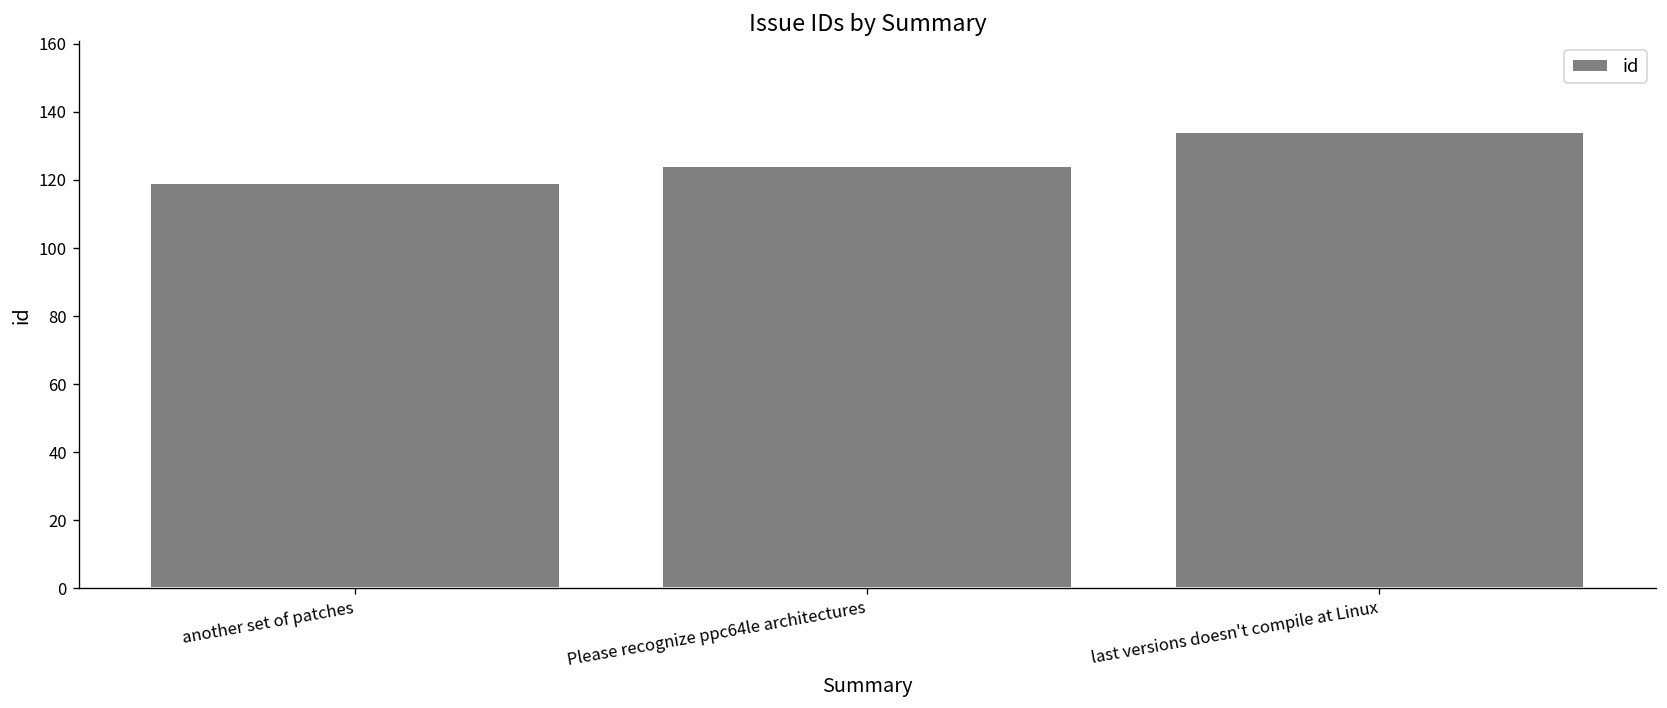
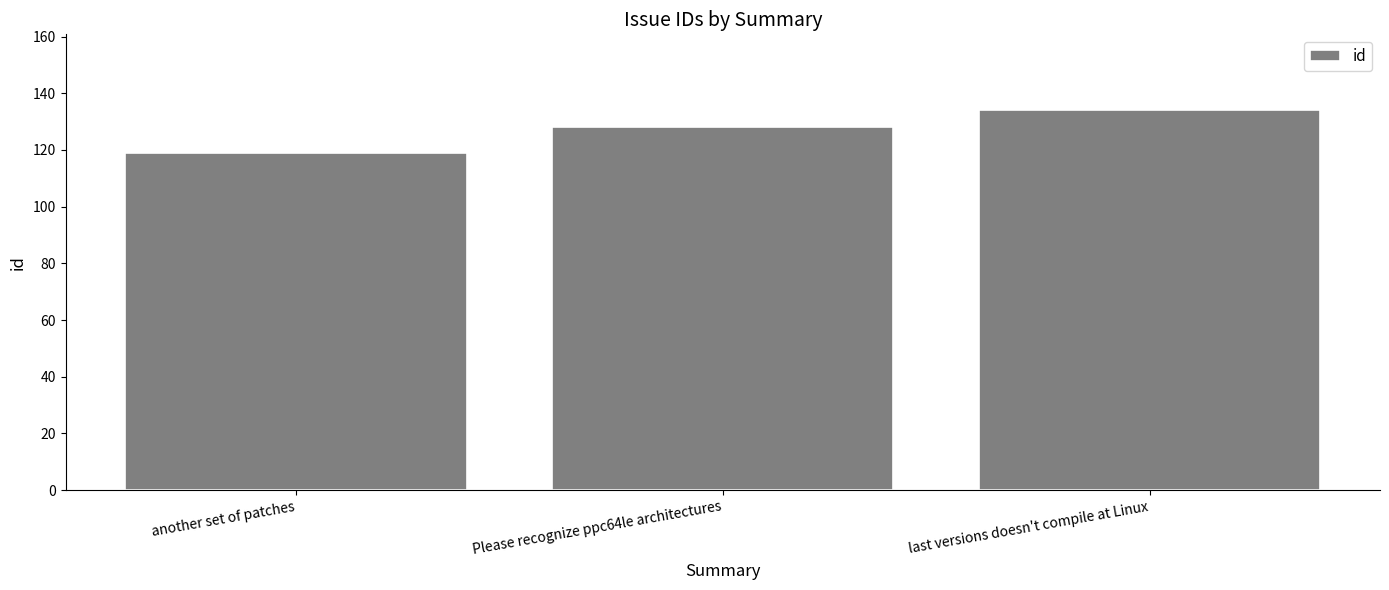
Please recognize ppc64le architectures: 124 -> 128
